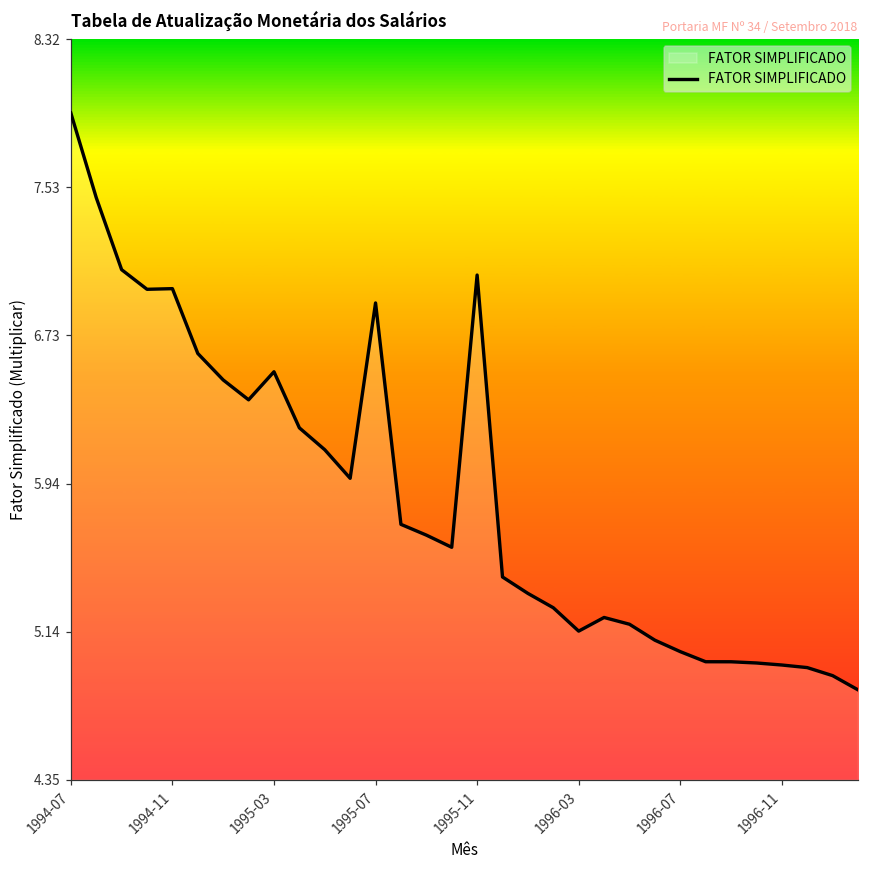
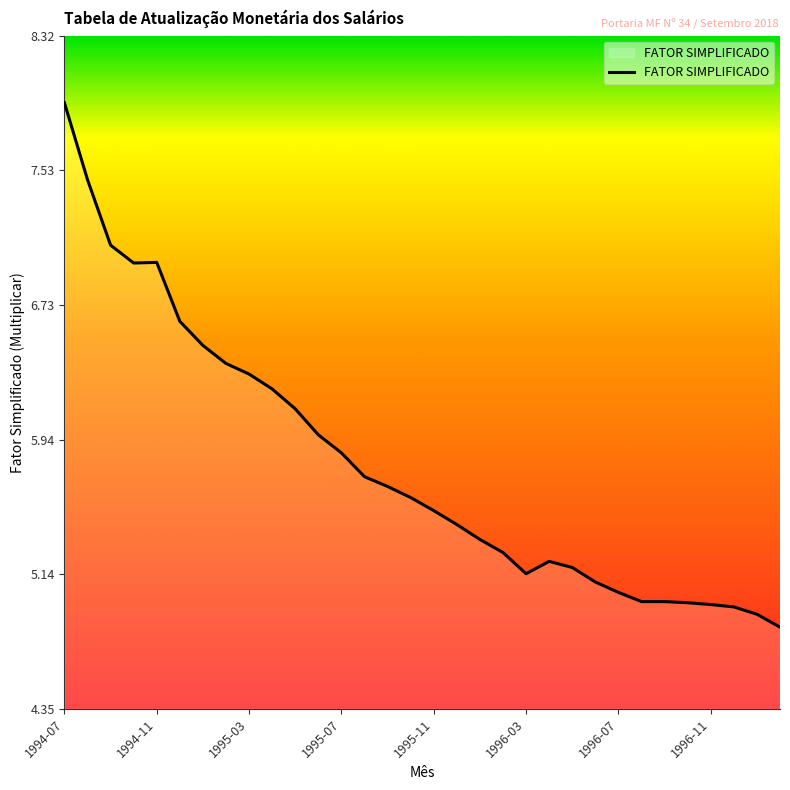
1995-03: 6.54 -> 6.32
1995-07: 6.90 -> 5.86
1995-11: 7.05 -> 5.52
